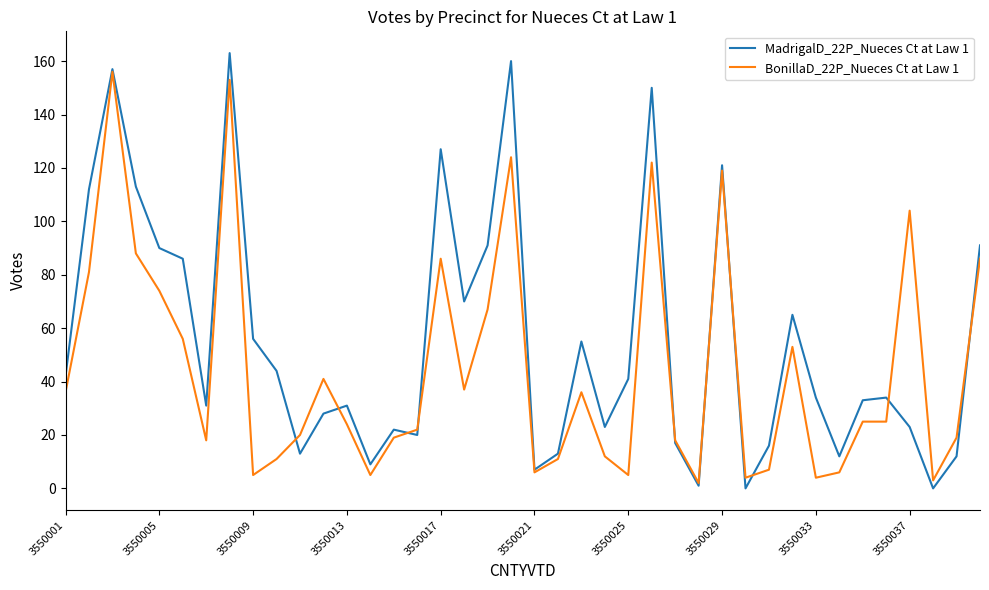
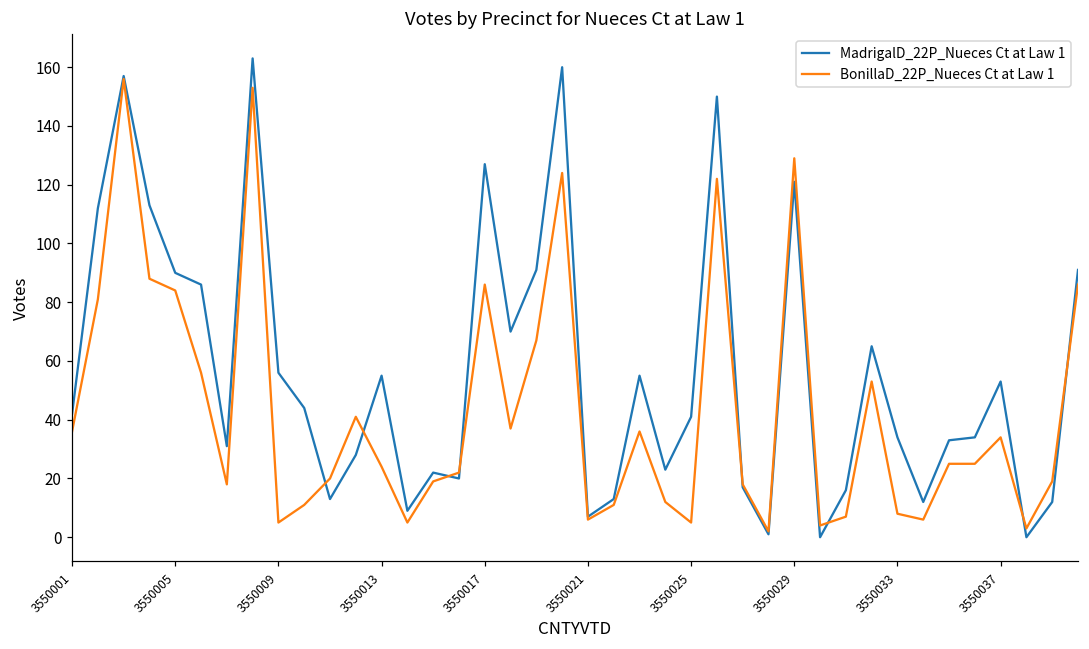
BonillaD_22P_Nueces Ct at Law 1, 3550005: 74 -> 84
MadrigalD_22P_Nueces Ct at Law 1, 3550013: 31 -> 55
BonillaD_22P_Nueces Ct at Law 1, 3550029: 119 -> 129
BonillaD_22P_Nueces Ct at Law 1, 3550033: 4 -> 8
MadrigalD_22P_Nueces Ct at Law 1, 3550037: 23 -> 53
BonillaD_22P_Nueces Ct at Law 1, 3550037: 104 -> 34
